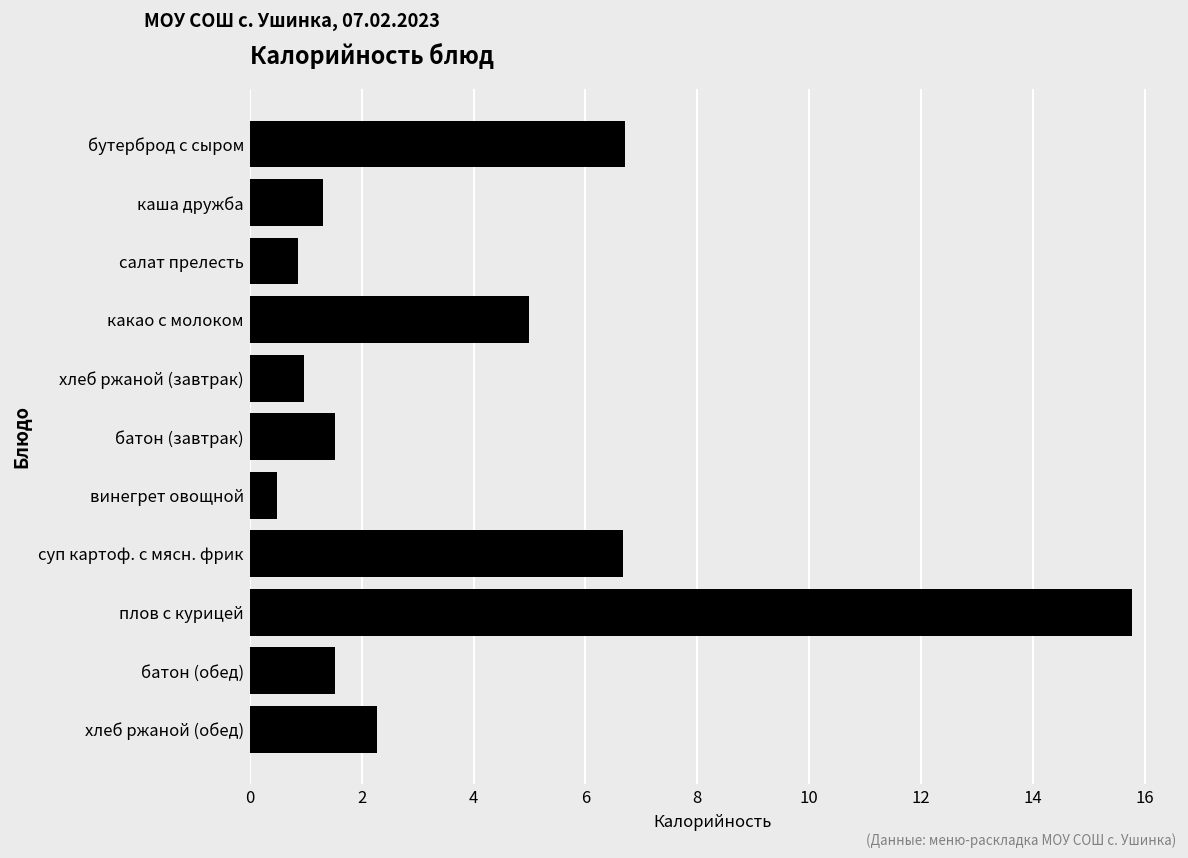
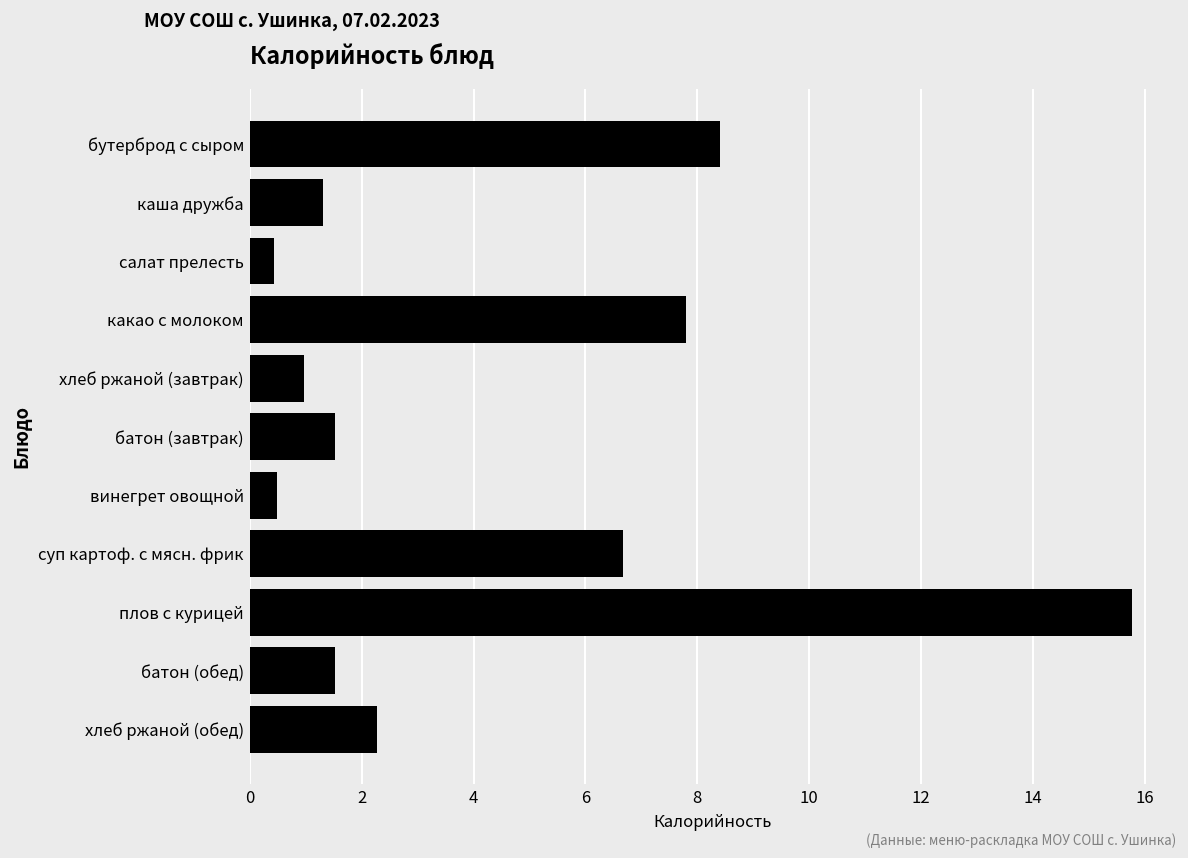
бутерброд с сыром: 6.7 -> 8.4
салат прелесть: 0.9 -> 0.4
какао с молоком: 5.0 -> 7.8
